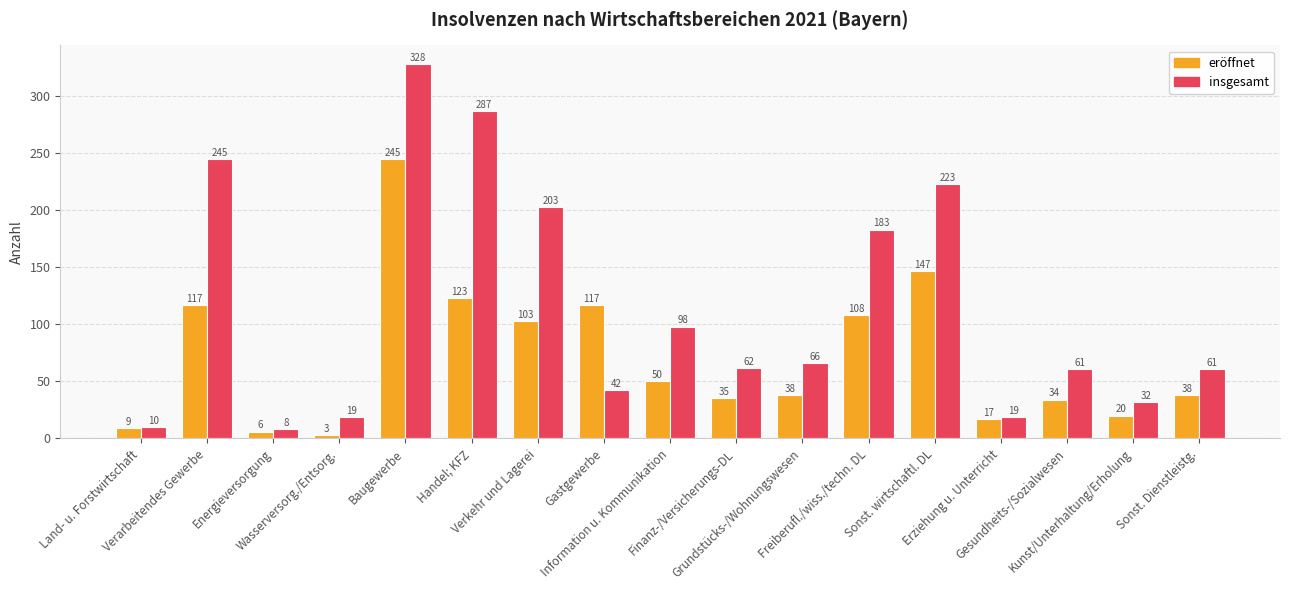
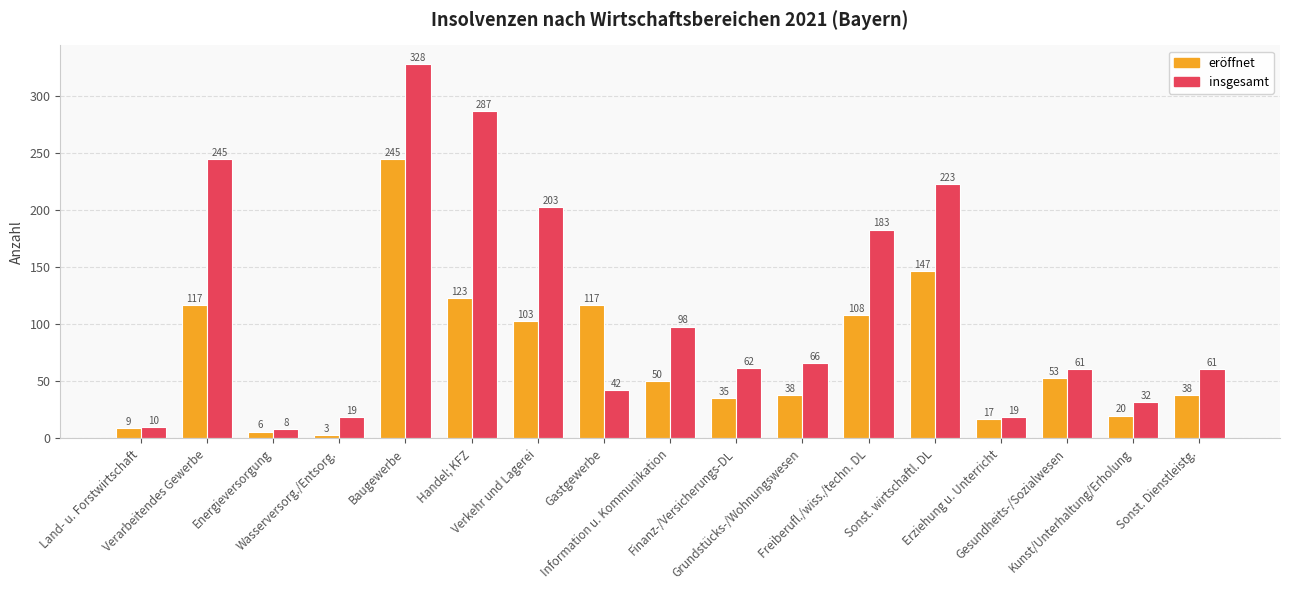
eröffnet, Gesundheits-/Sozialwesen: 34 -> 53
